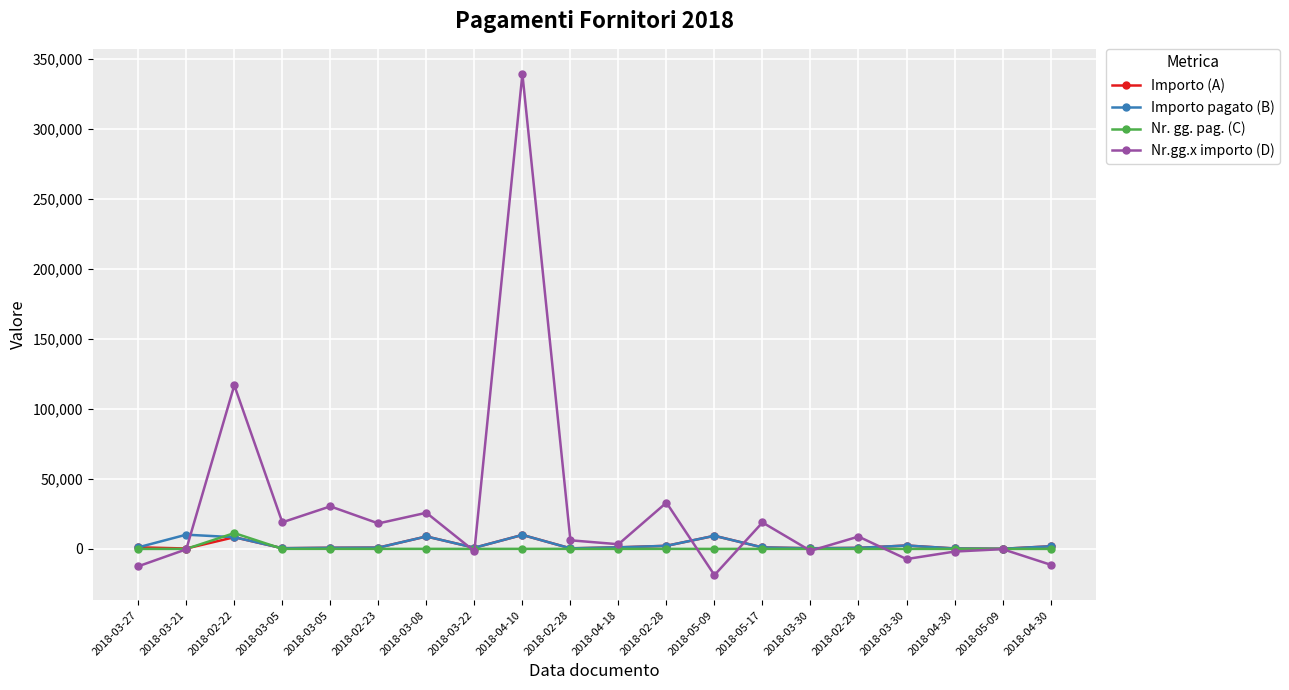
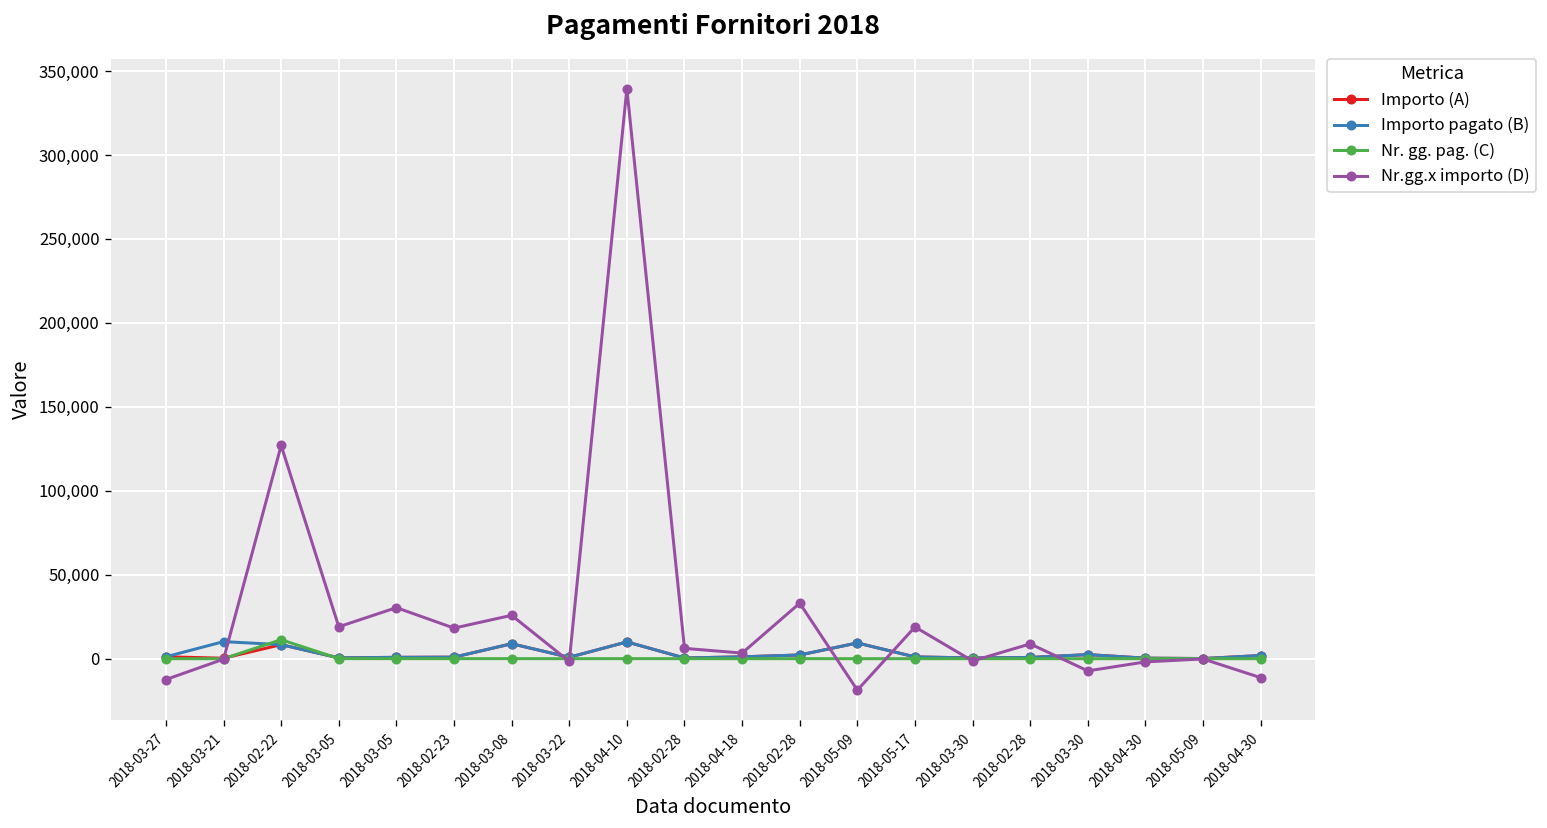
Nr.gg.x importo (D), 2018-02-22: 117,000 -> 127,000
